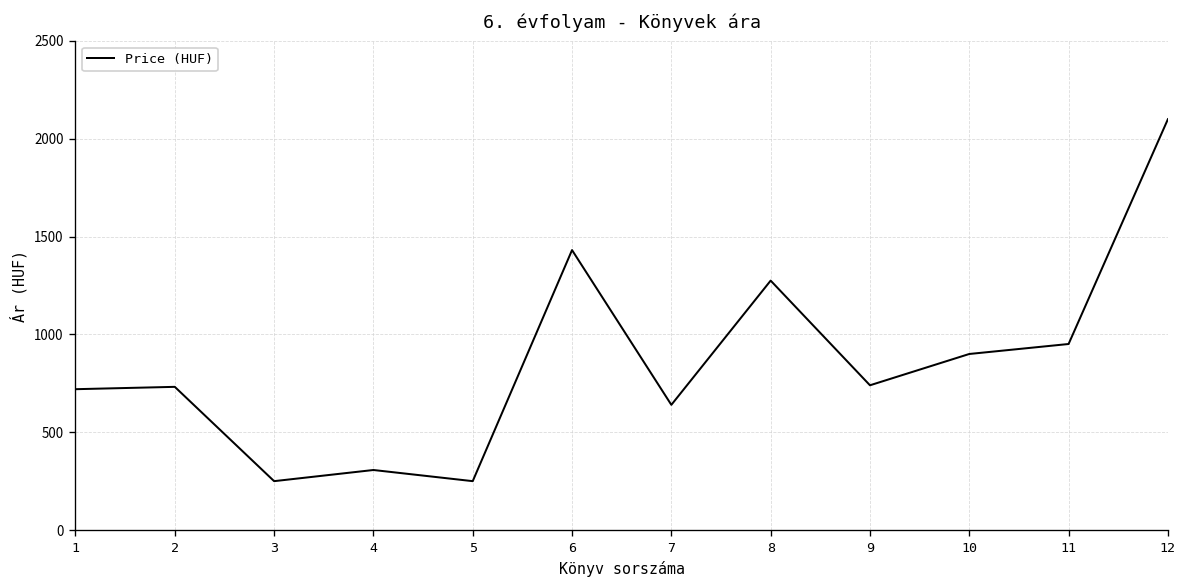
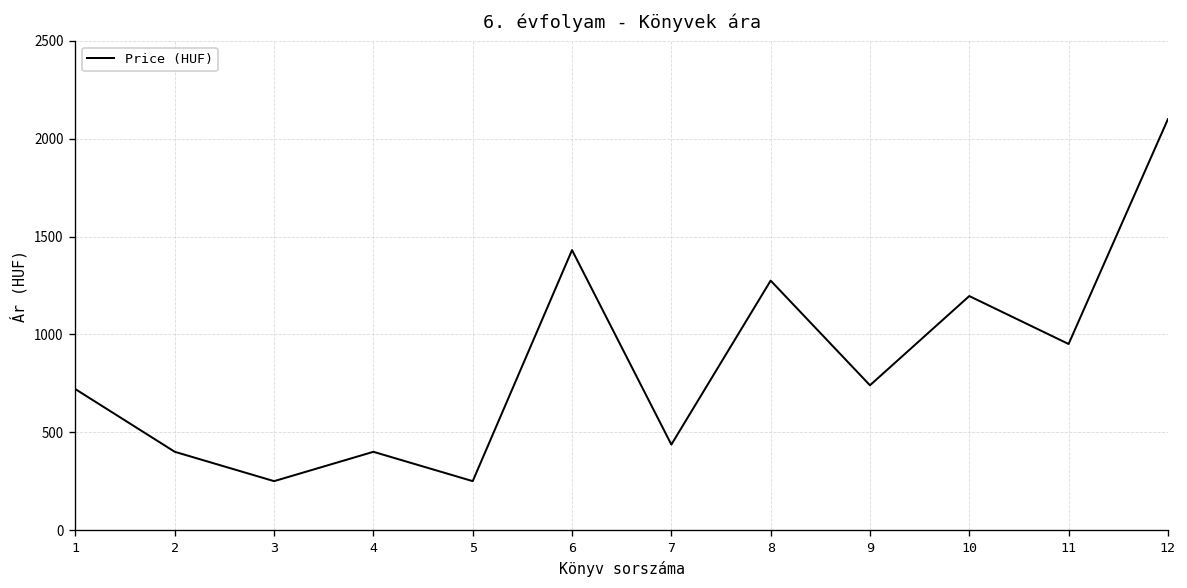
2: 730 -> 400
4: 310 -> 400
7: 640 -> 440
10: 900 -> 1200
